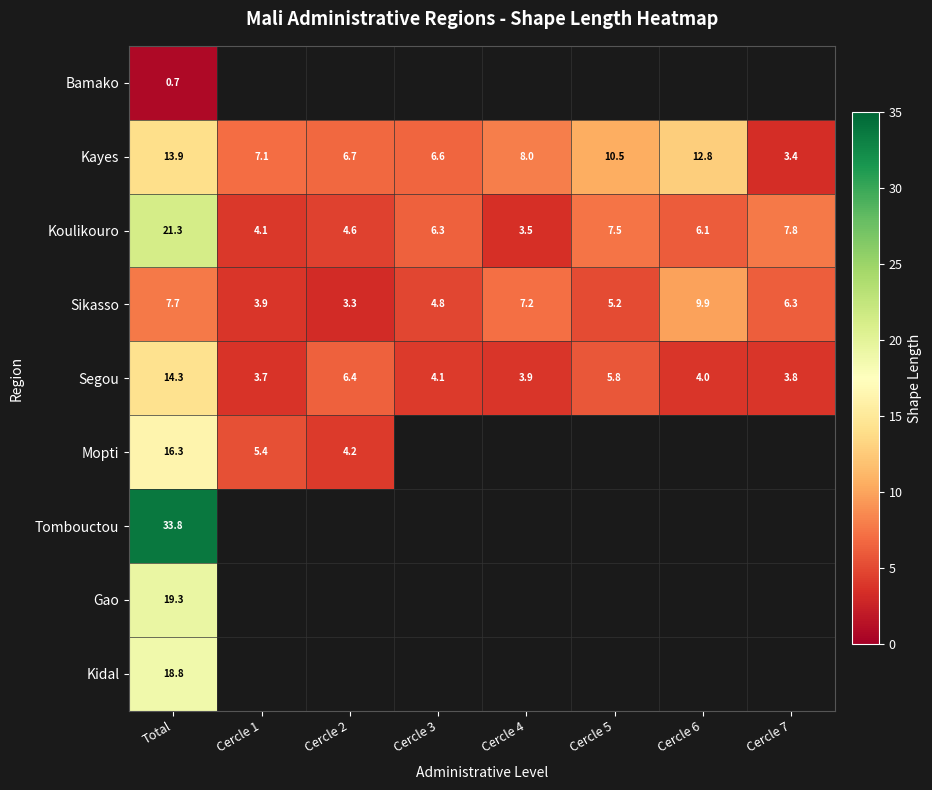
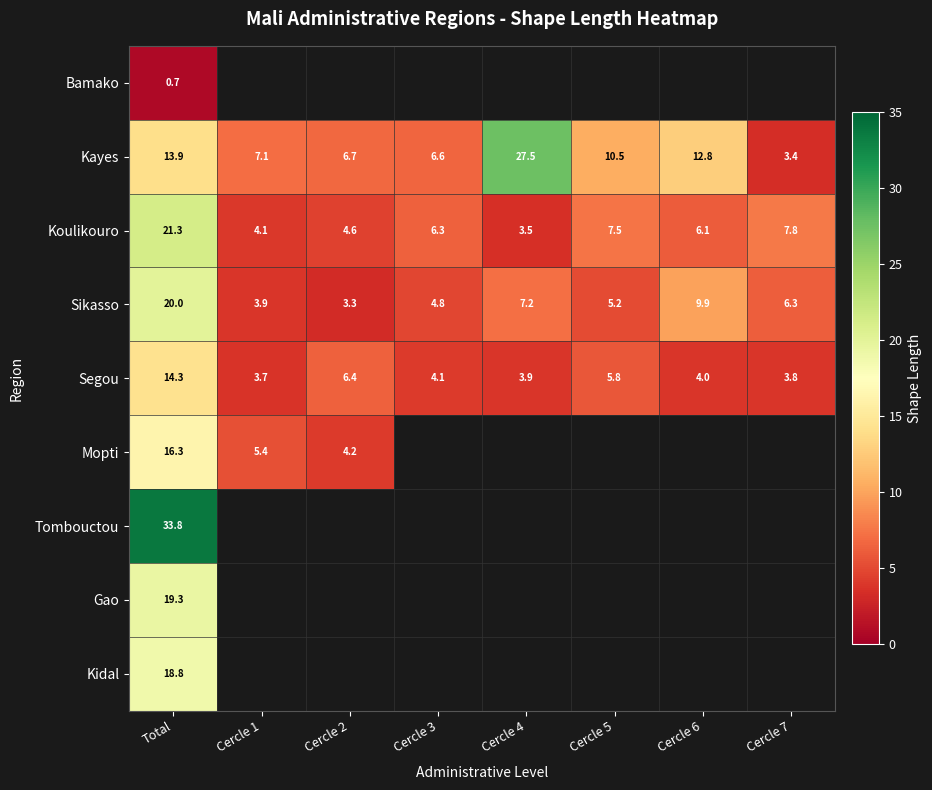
Kayes, Cercle 4: 8.0 -> 27.5
Sikasso, Total: 7.7 -> 20.0
